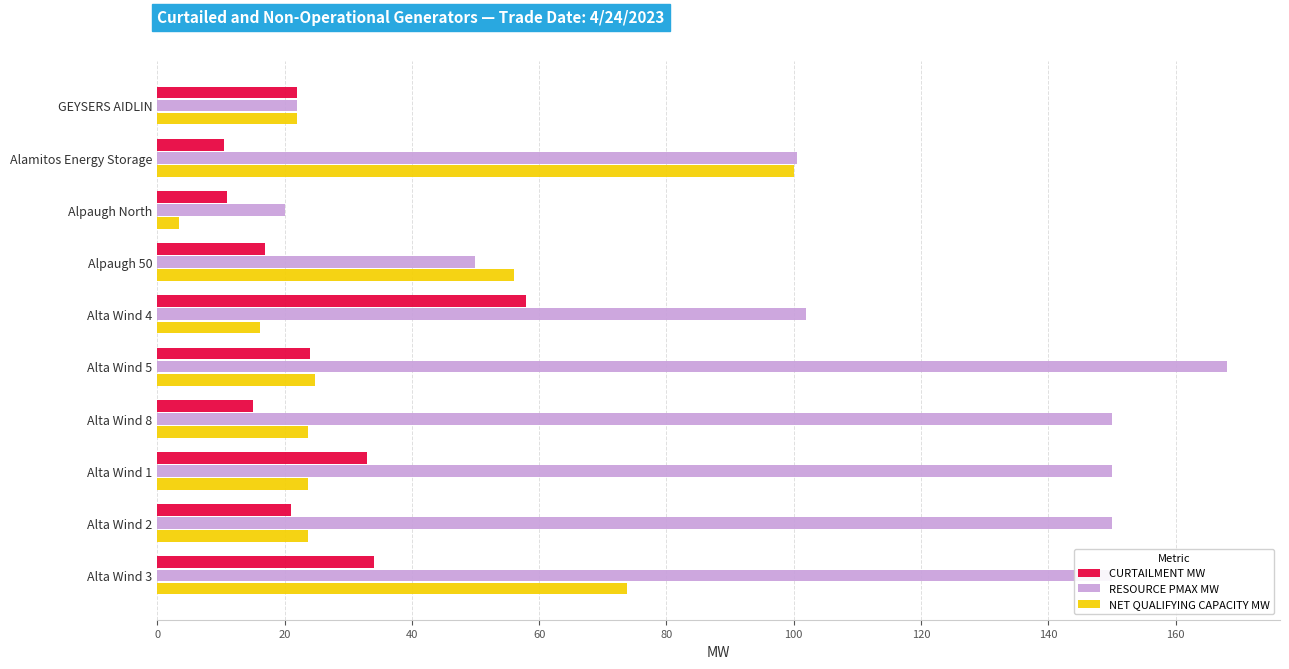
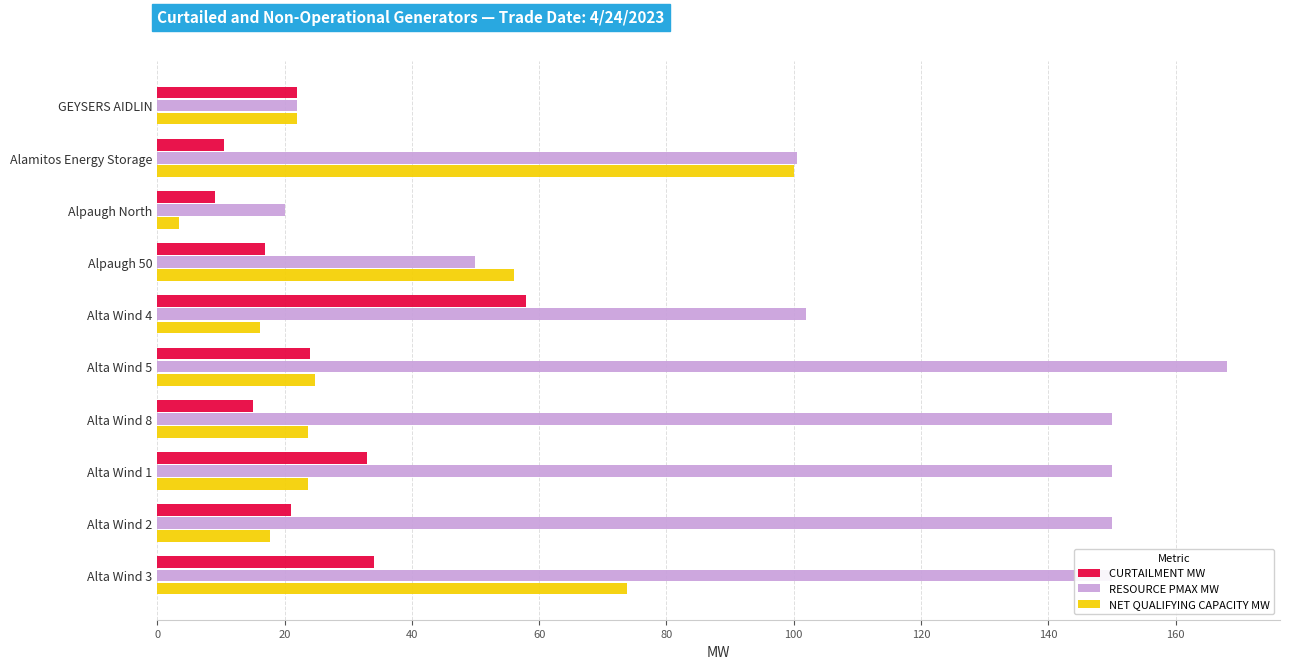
CURTAILMENT MW, Alpaugh North: 11 -> 9
NET QUALIFYING CAPACITY MW, Alta Wind 2: 24 -> 18
